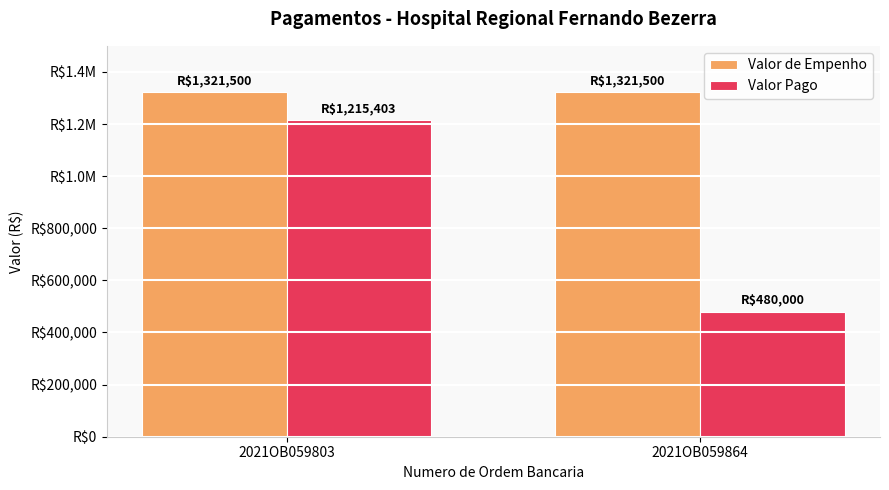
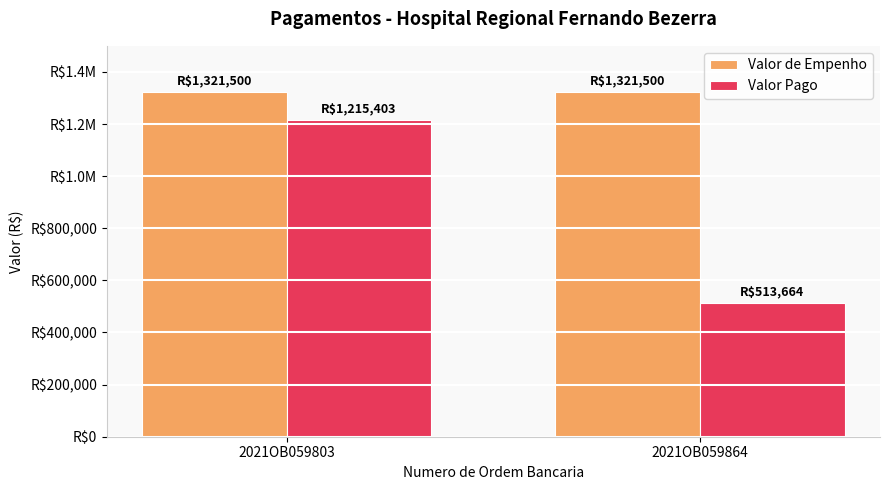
Valor Pago, 2021OB059864: $480,000 -> $513,664
